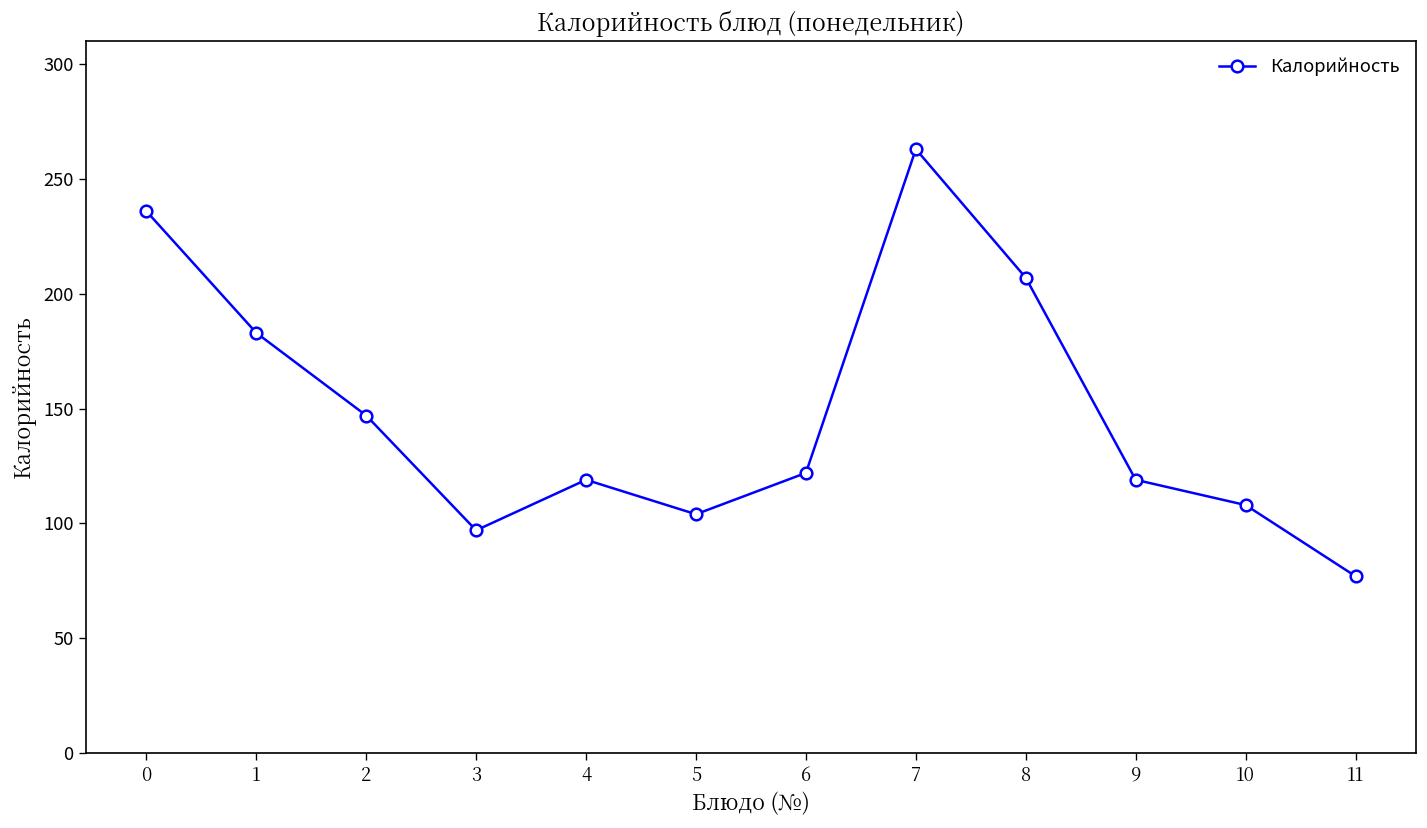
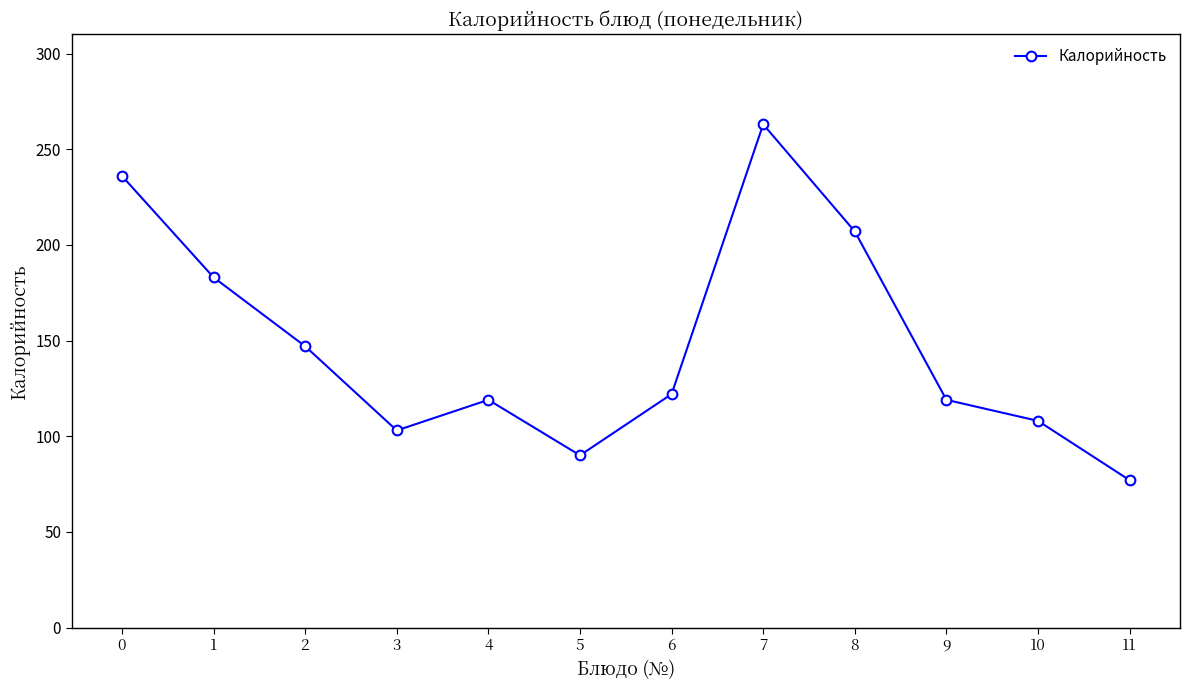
3: 97 -> 103
5: 104 -> 90
